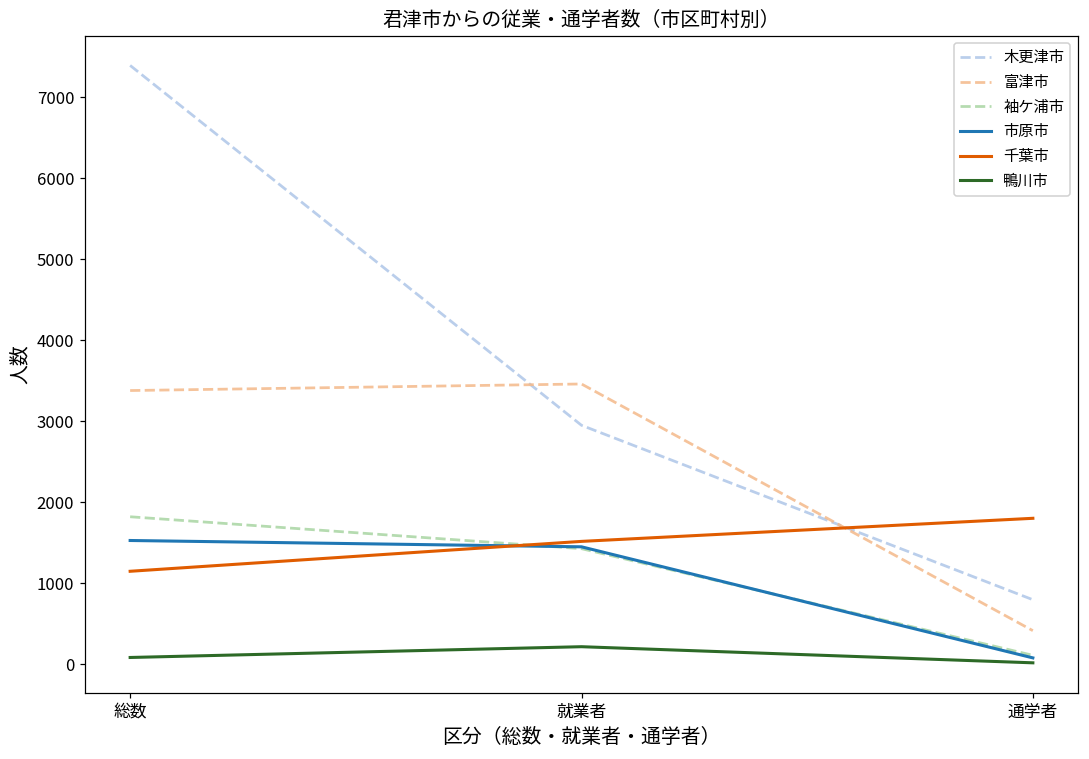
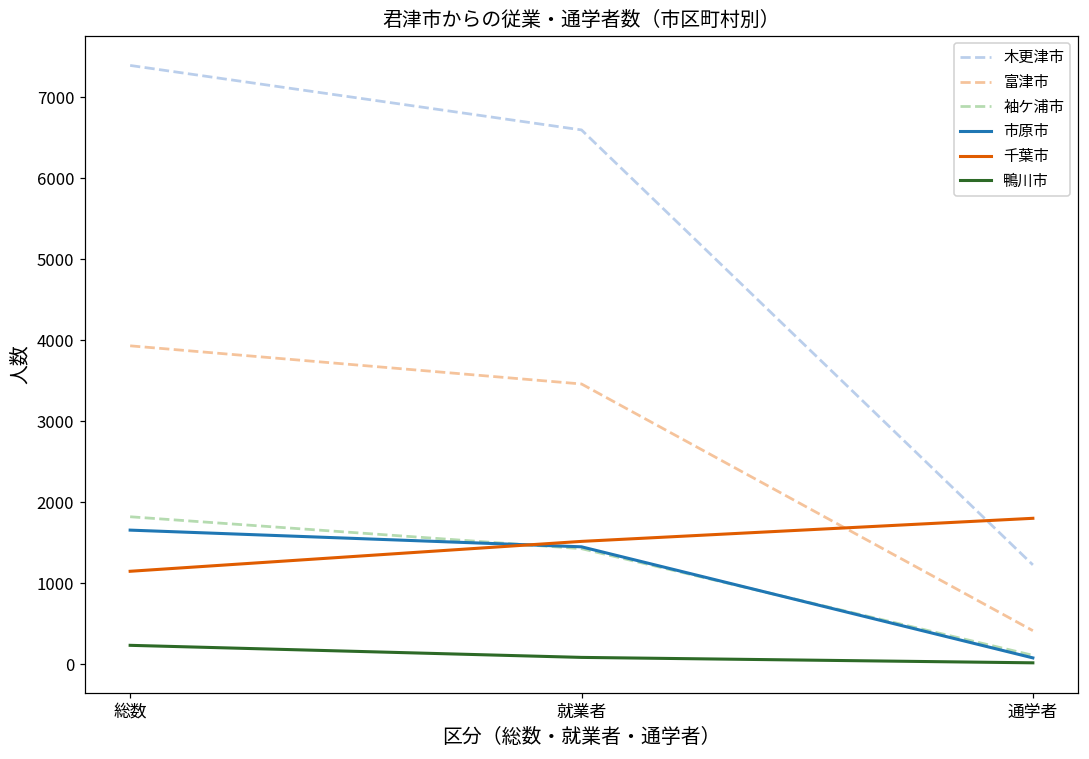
富津市, 総数: 3400 -> 3900
市原市, 総数: 1500 -> 1700
鴨川市, 総数: 100 -> 200
木更津市, 就業者: 2900 -> 6600
鴨川市, 就業者: 200 -> 100
木更津市, 通学者: 800 -> 1200
